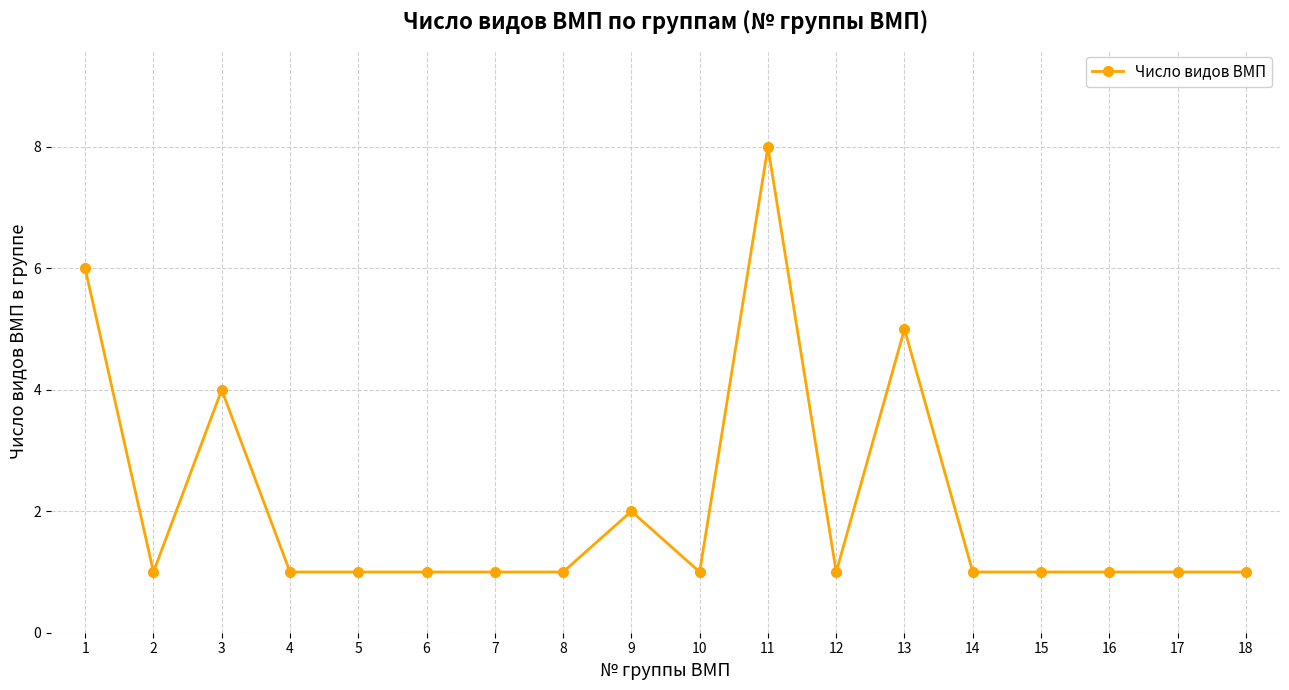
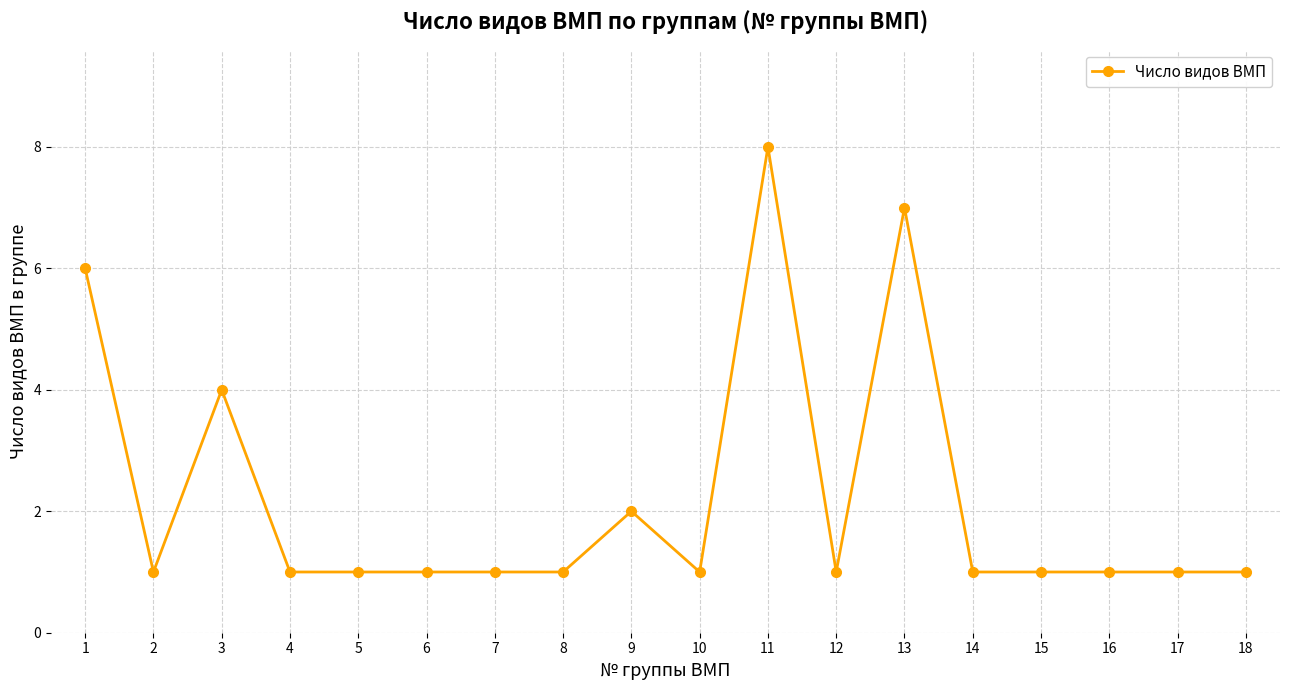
13: 5 -> 7
